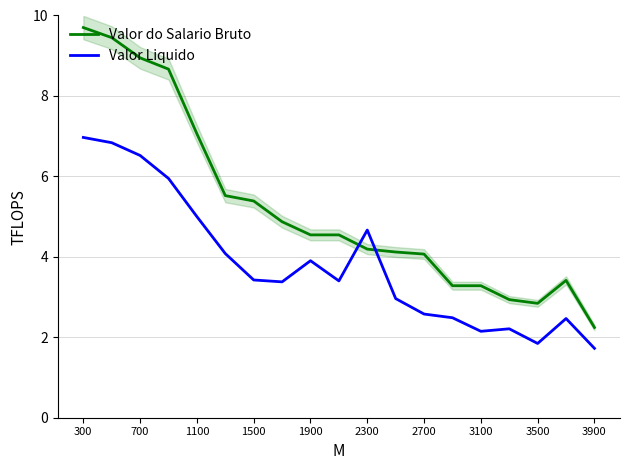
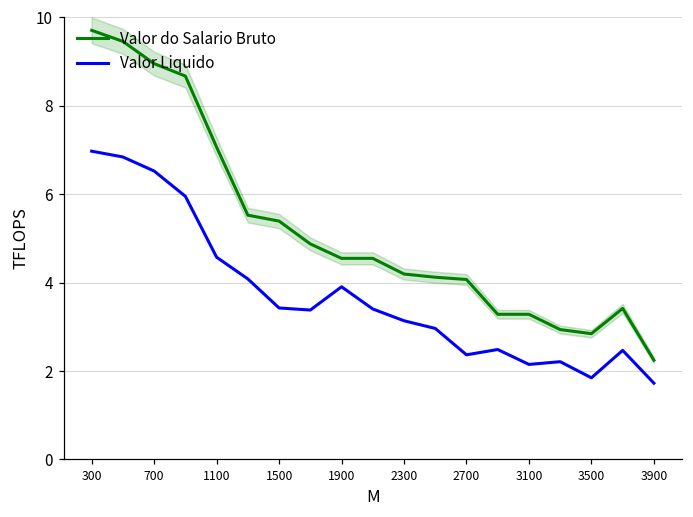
Valor Liquido, 1100: 5.0 -> 4.6
Valor Liquido, 2300: 4.7 -> 3.1
Valor Liquido, 2700: 2.6 -> 2.4
